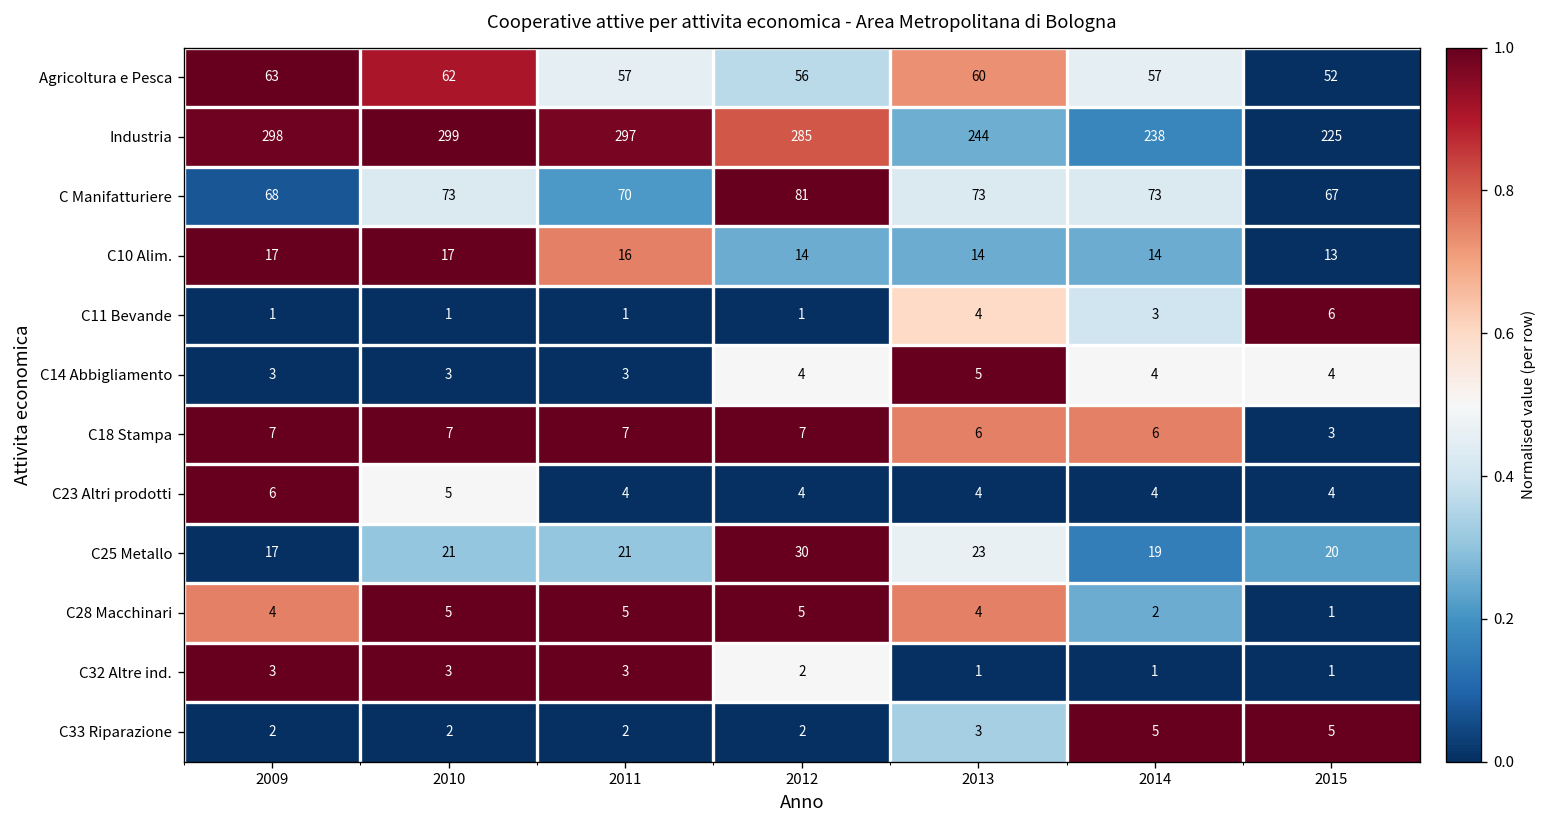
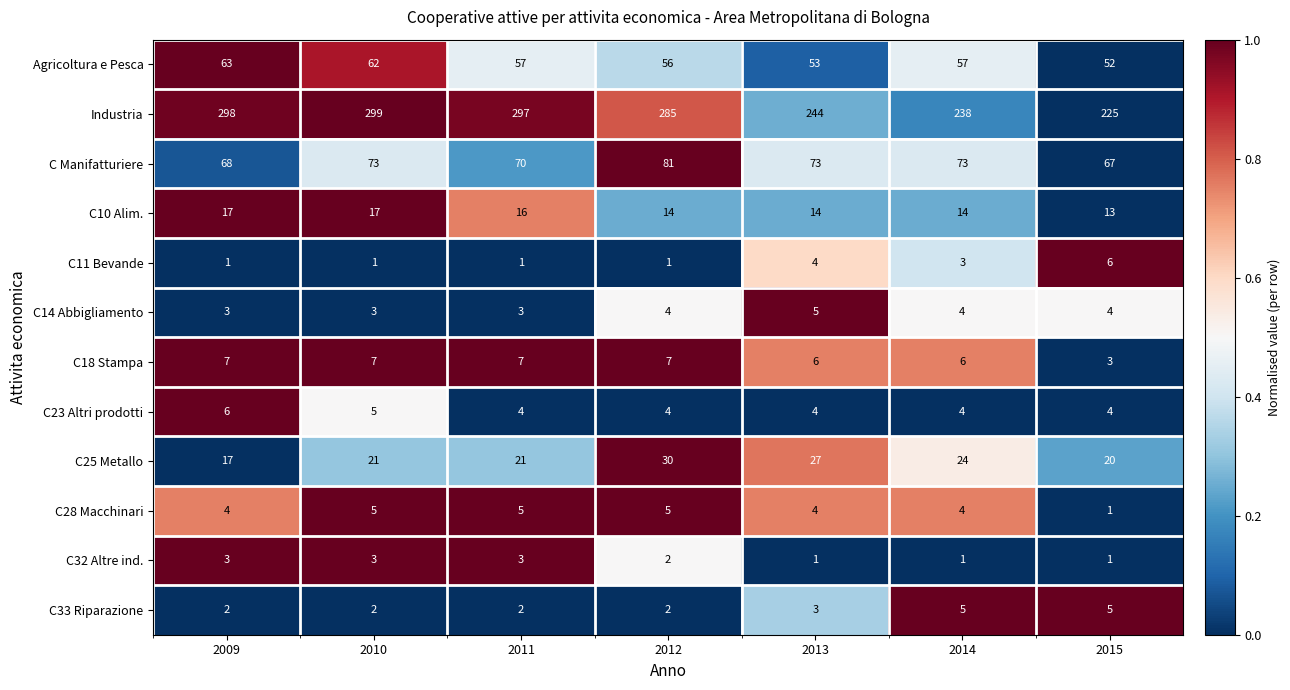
Agricoltura e Pesca, 2013: 60 -> 53
C25 Metallo, 2013: 23 -> 27
C25 Metallo, 2014: 19 -> 24
C28 Macchinari, 2014: 2 -> 4
